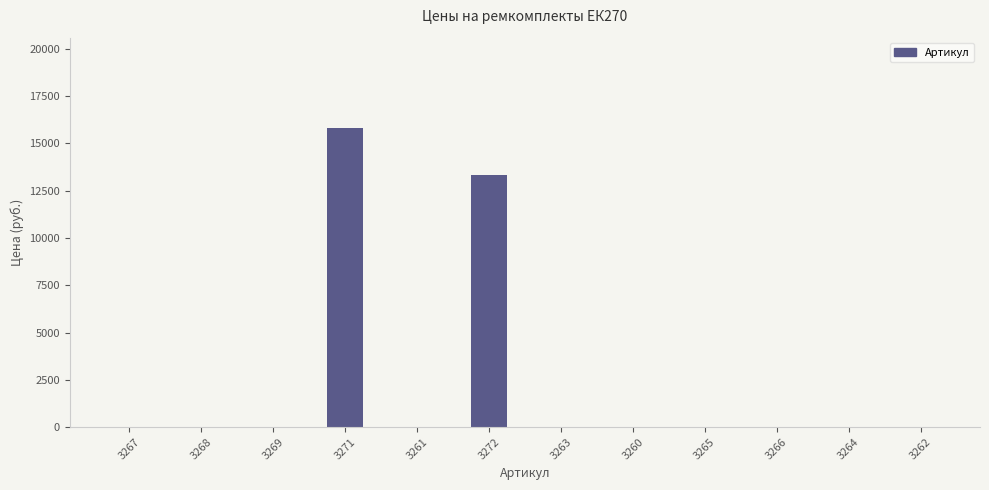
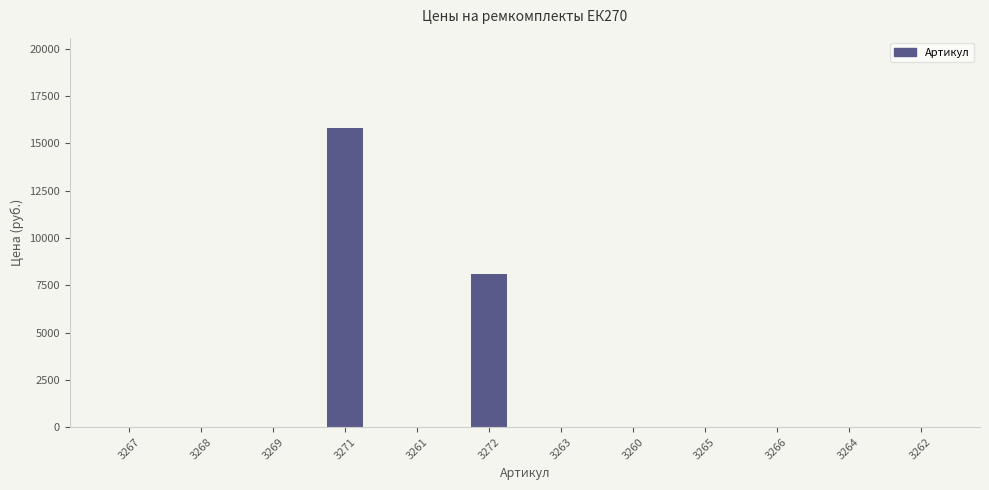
3272: 13300 -> 8100
